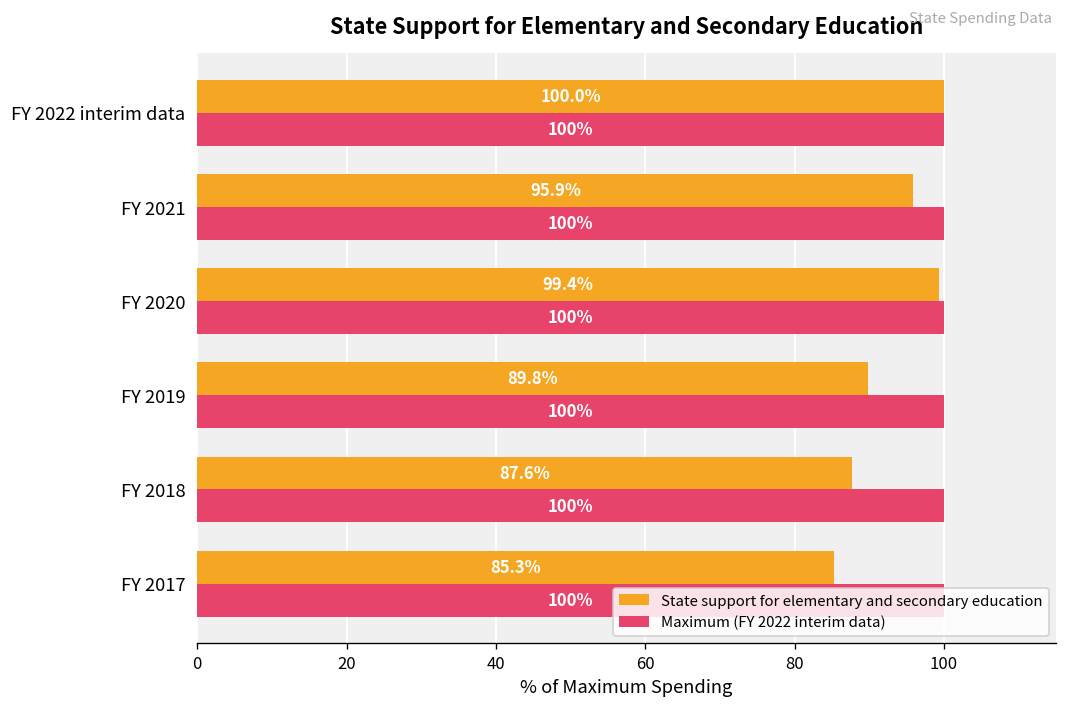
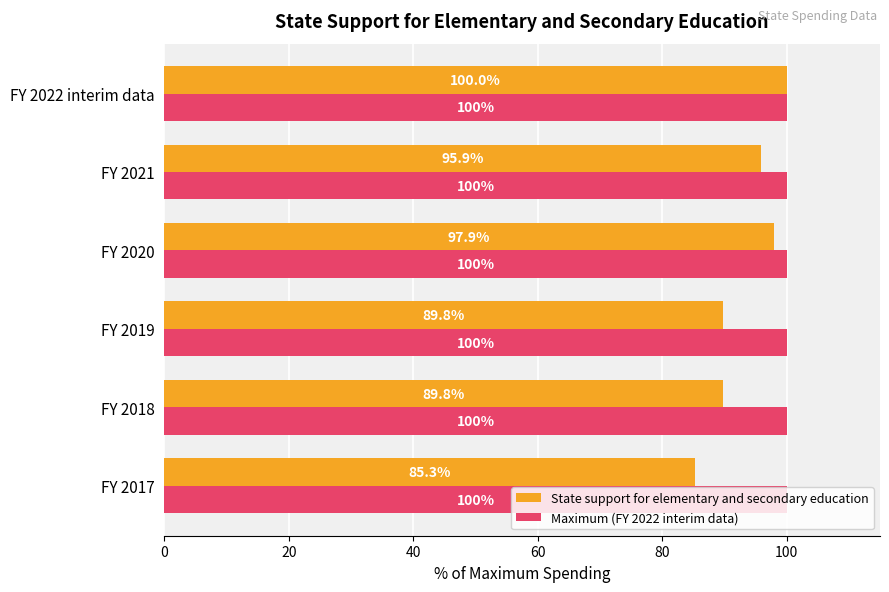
State support for elementary and secondary education, FY 2020: 99.4% -> 97.9%
State support for elementary and secondary education, FY 2018: 87.6% -> 89.8%
